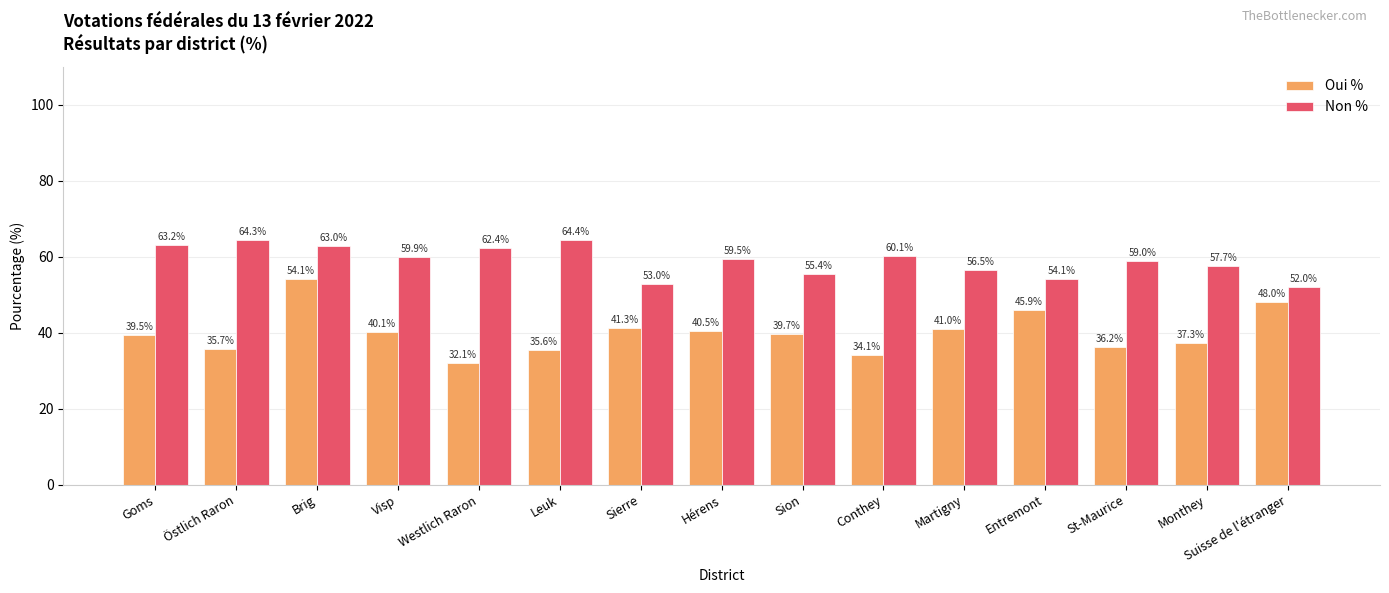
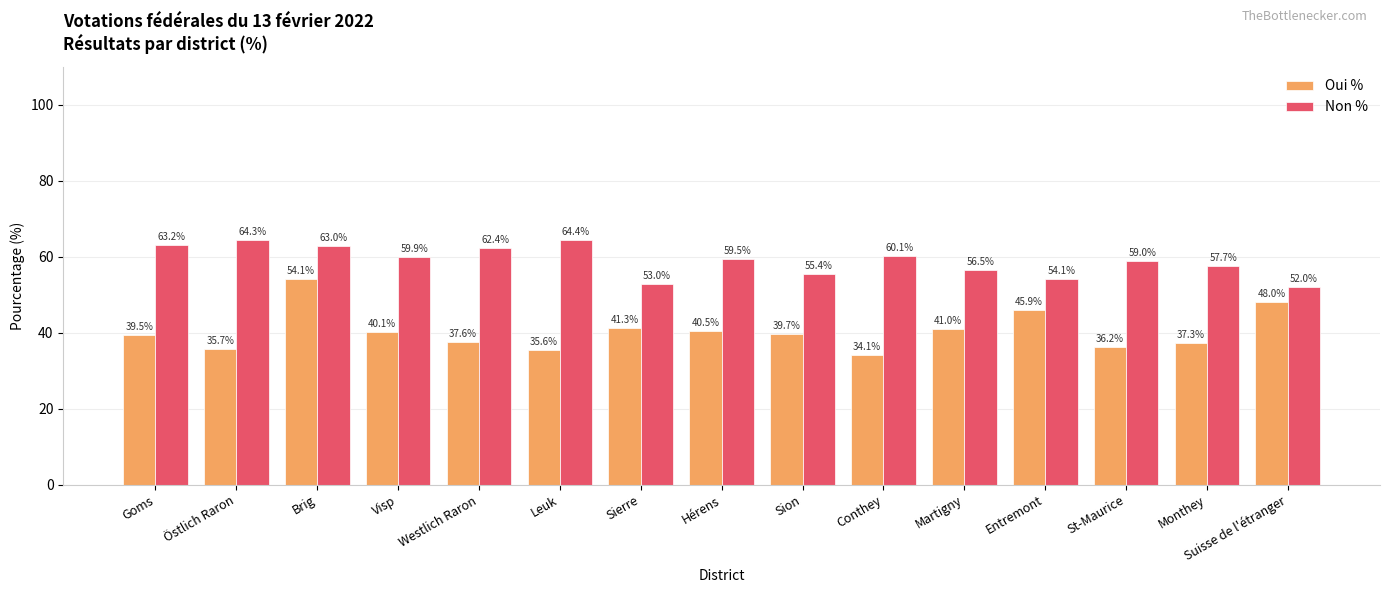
Oui %, Westlich Raron: 32.1% -> 37.6%
